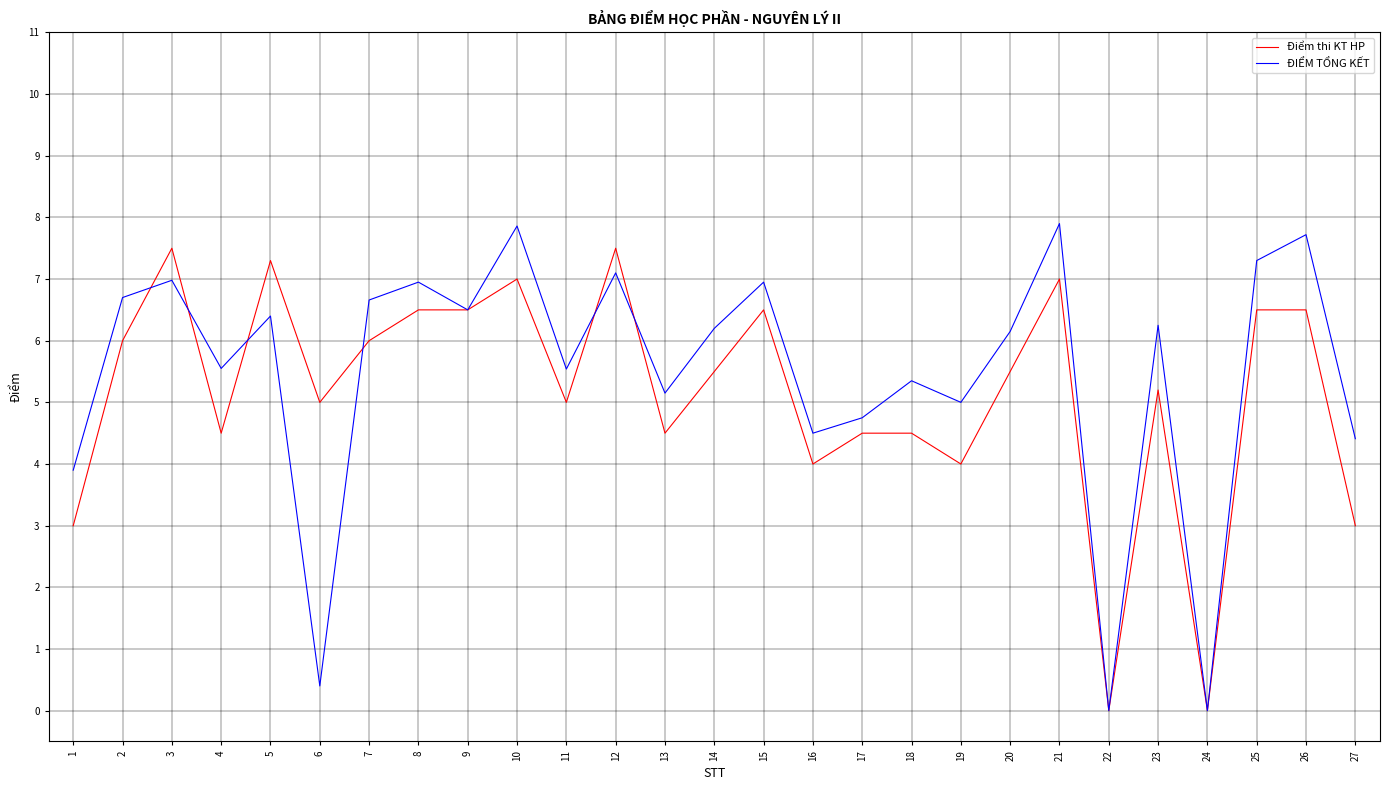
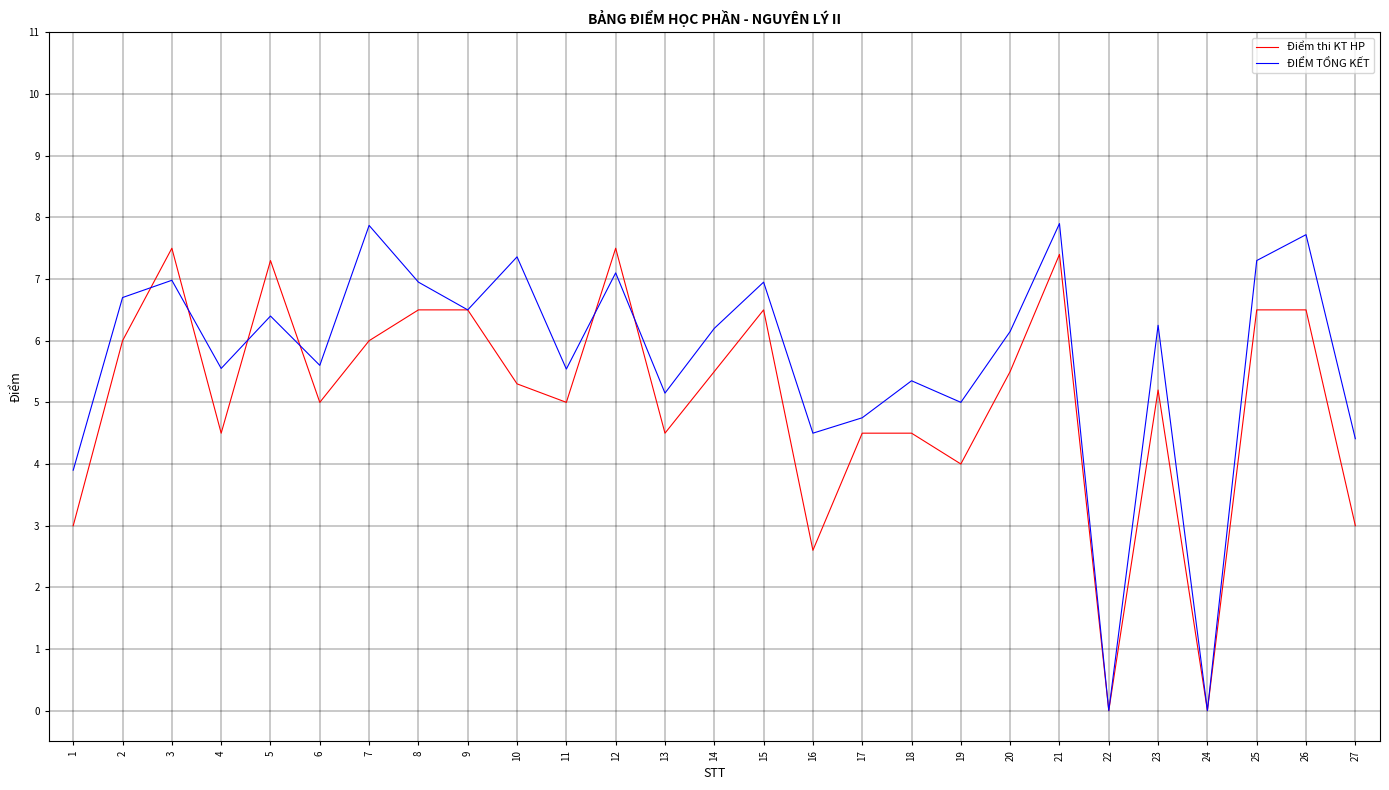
ĐIỂM TỔNG KẾT, 6: 0.4 -> 5.6
ĐIỂM TỔNG KẾT, 7: 6.7 -> 7.9
Điểm thi KT HP, 10: 7.0 -> 5.3
ĐIỂM TỔNG KẾT, 10: 7.9 -> 7.4
Điểm thi KT HP, 16: 4.0 -> 2.6
Điểm thi KT HP, 21: 7.0 -> 7.4
